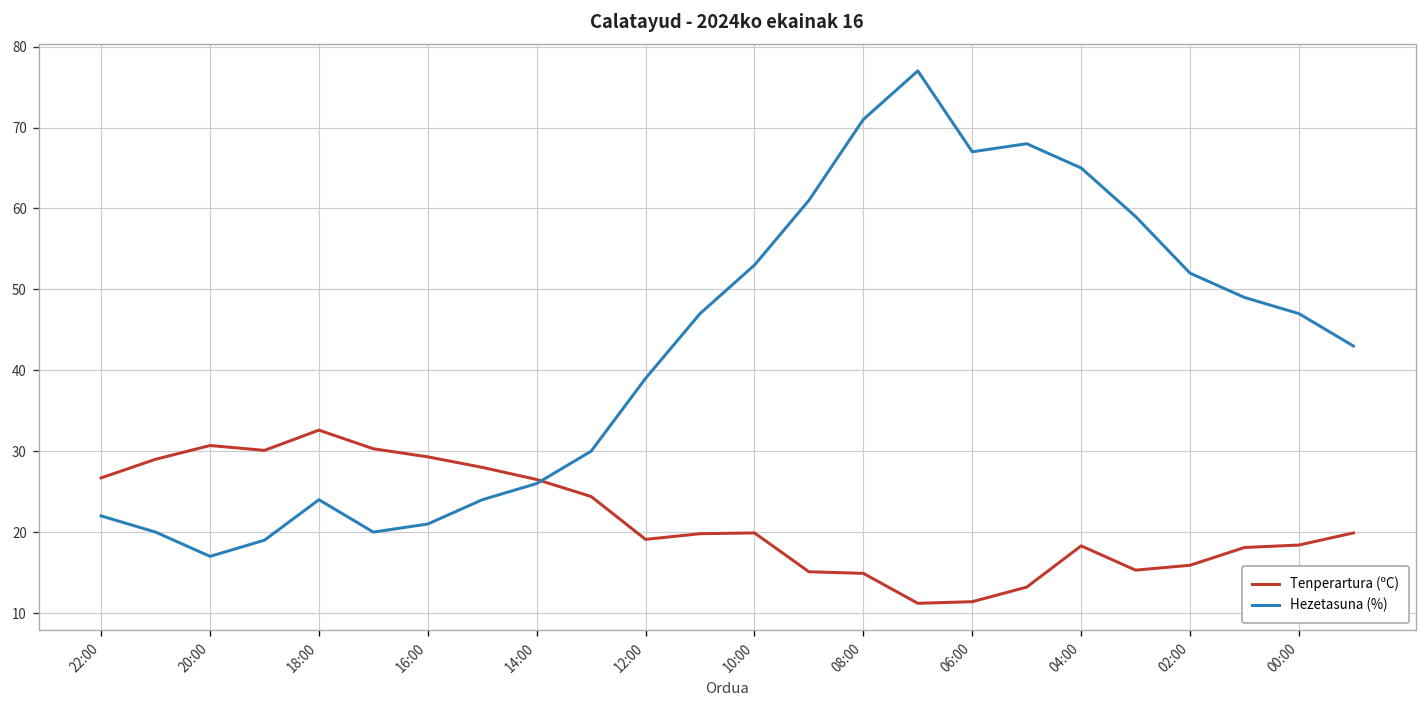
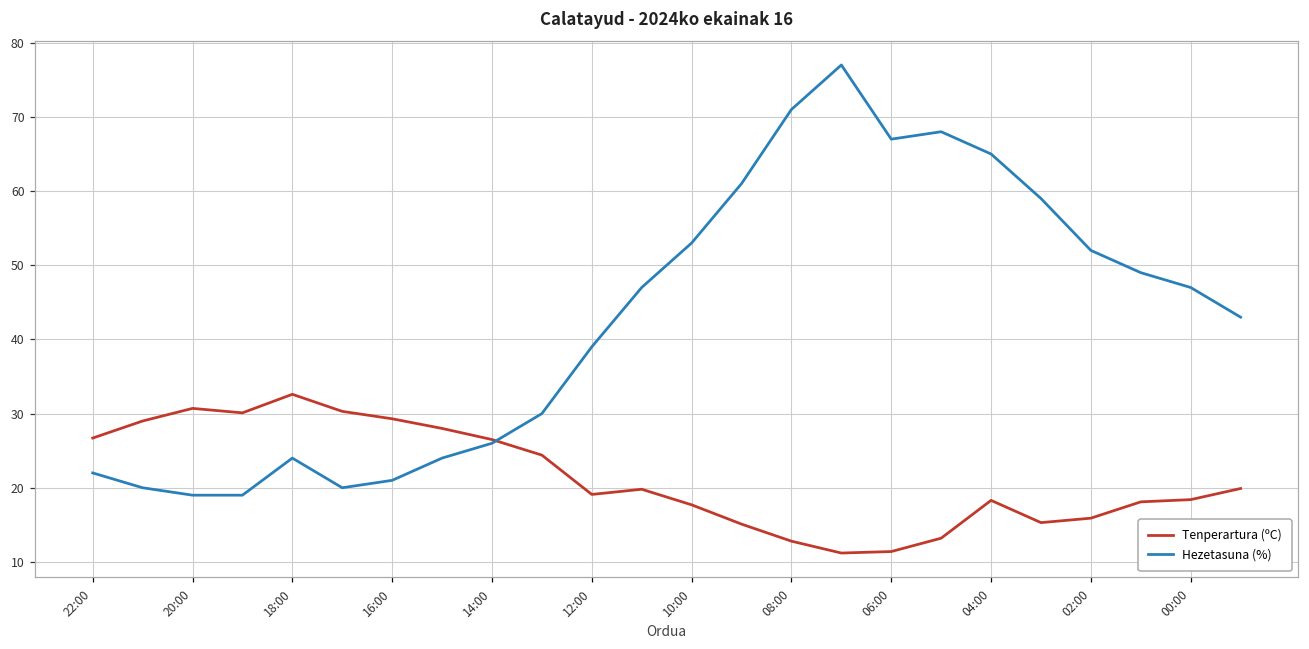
Hezetasuna (%), 20:00: 17 -> 19
Tenperartura (ºC), 10:00: 20 -> 18
Tenperartura (ºC), 08:00: 15 -> 13
